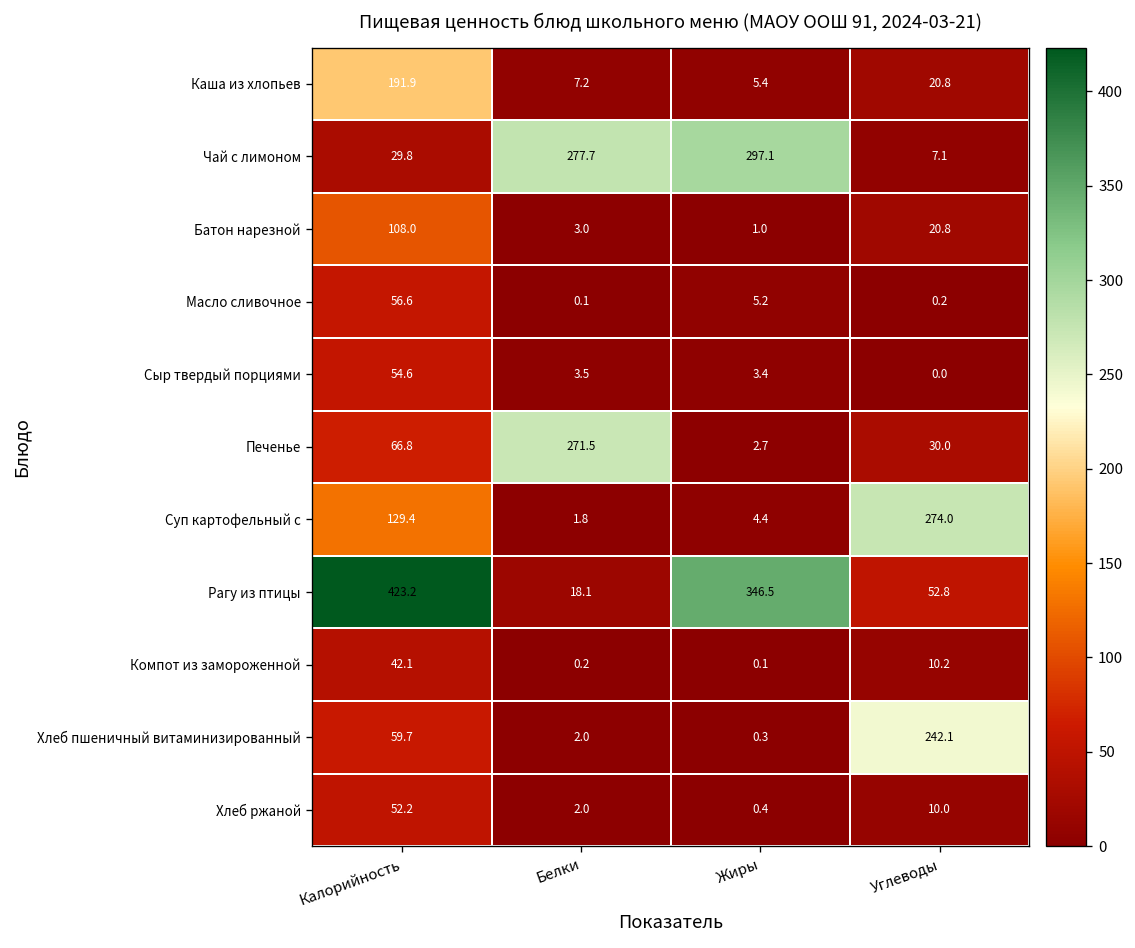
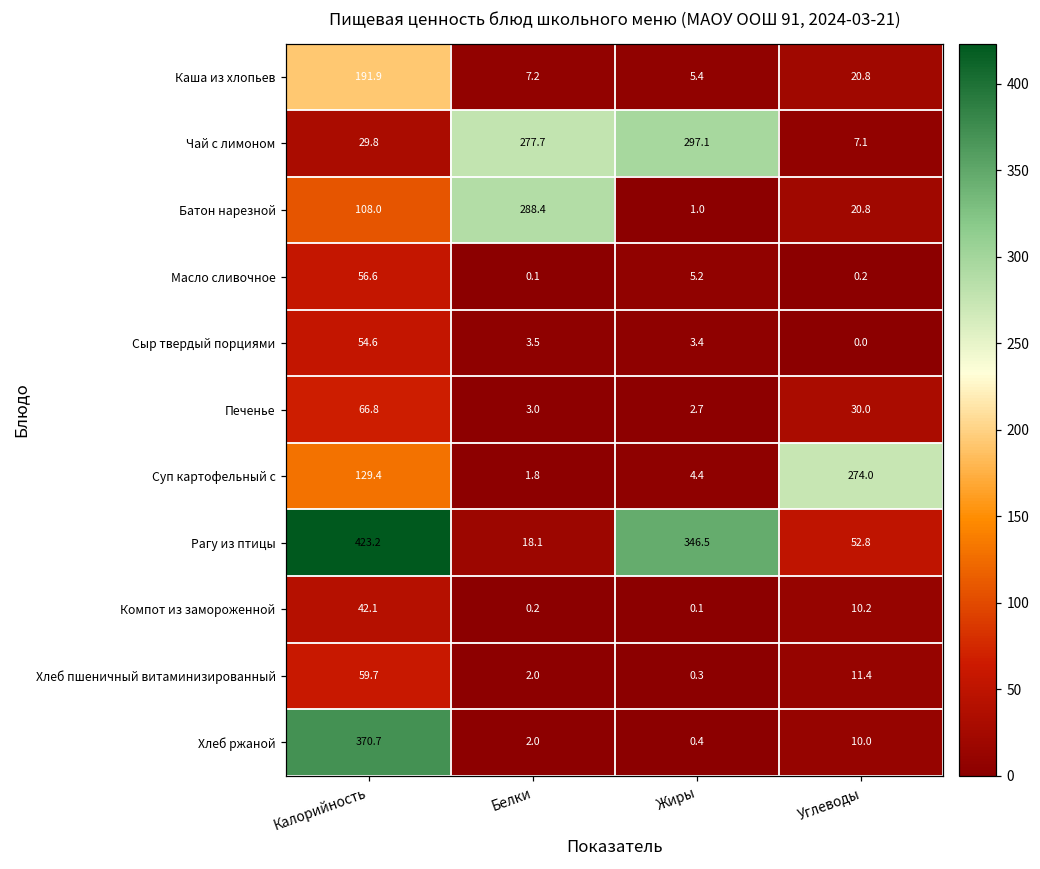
Батон нарезной, Белки: 3.0 -> 288.4
Печенье, Белки: 271.5 -> 3.0
Хлеб пшеничный витаминизированный, Углеводы: 242.1 -> 11.4
Хлеб ржаной, Калорийность: 52.2 -> 370.7
